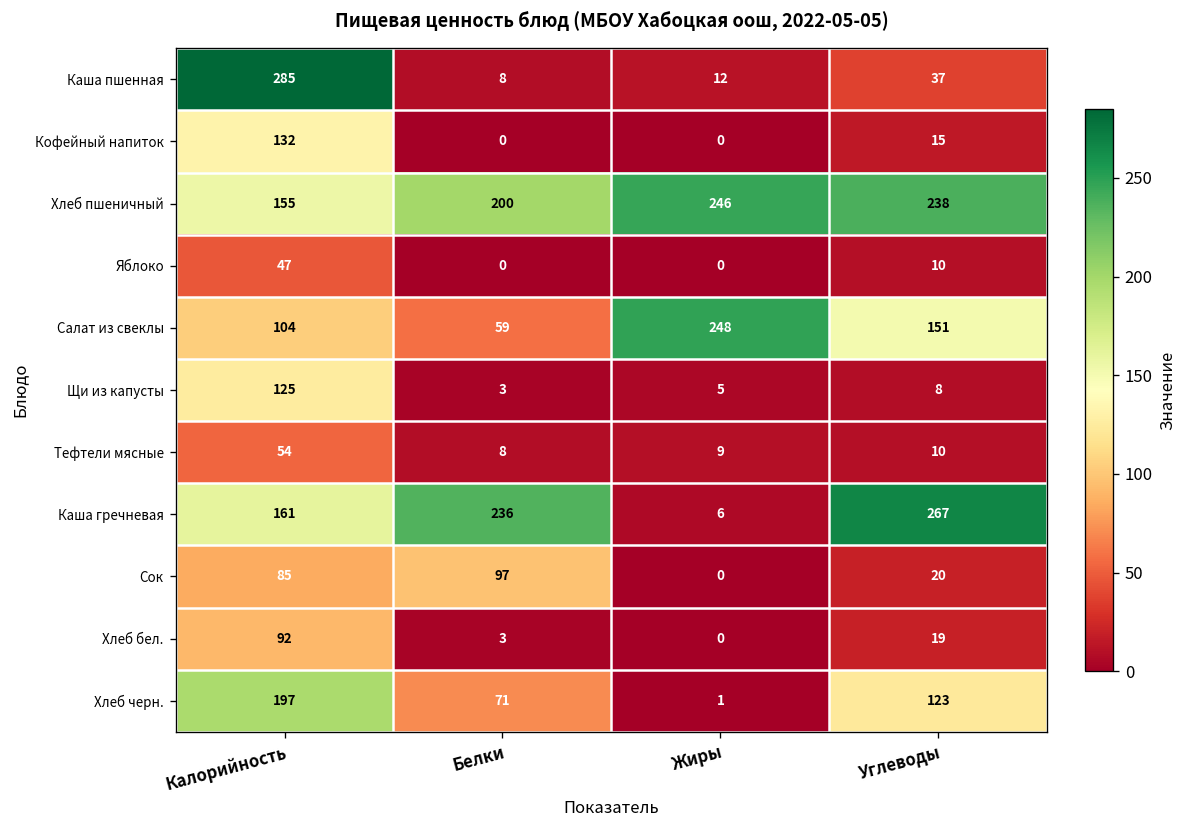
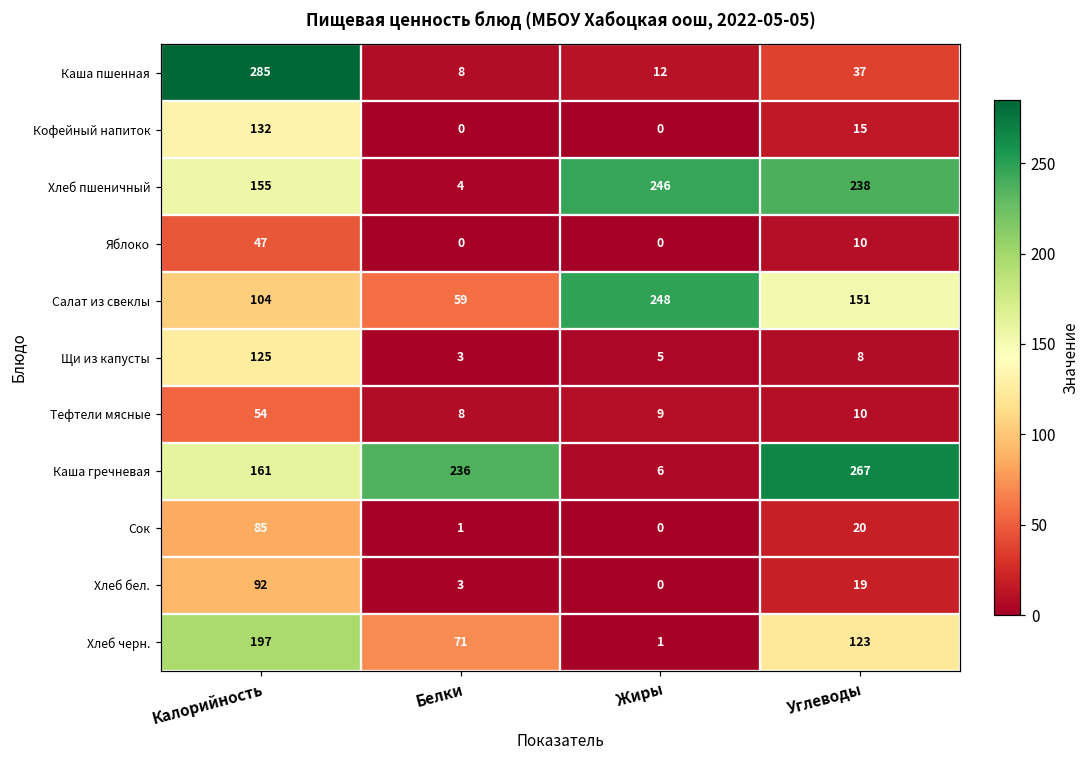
Хлеб пшеничный, Белки: 200 -> 4
Сок, Белки: 97 -> 1
